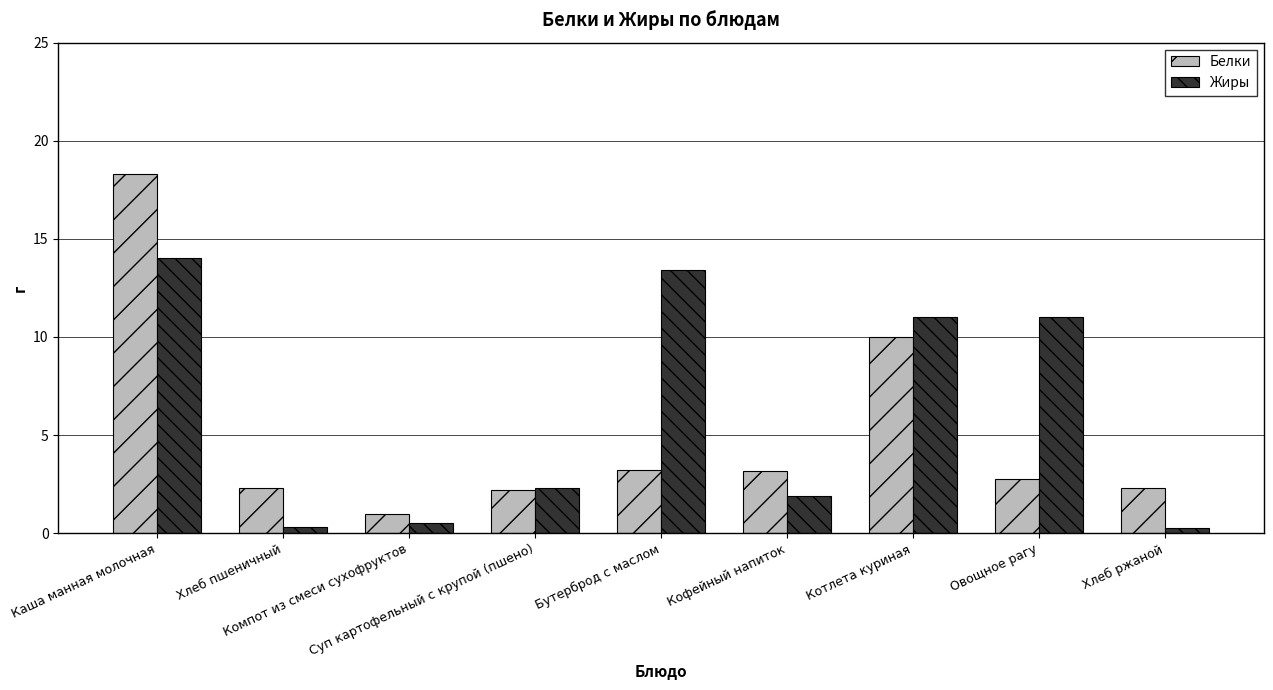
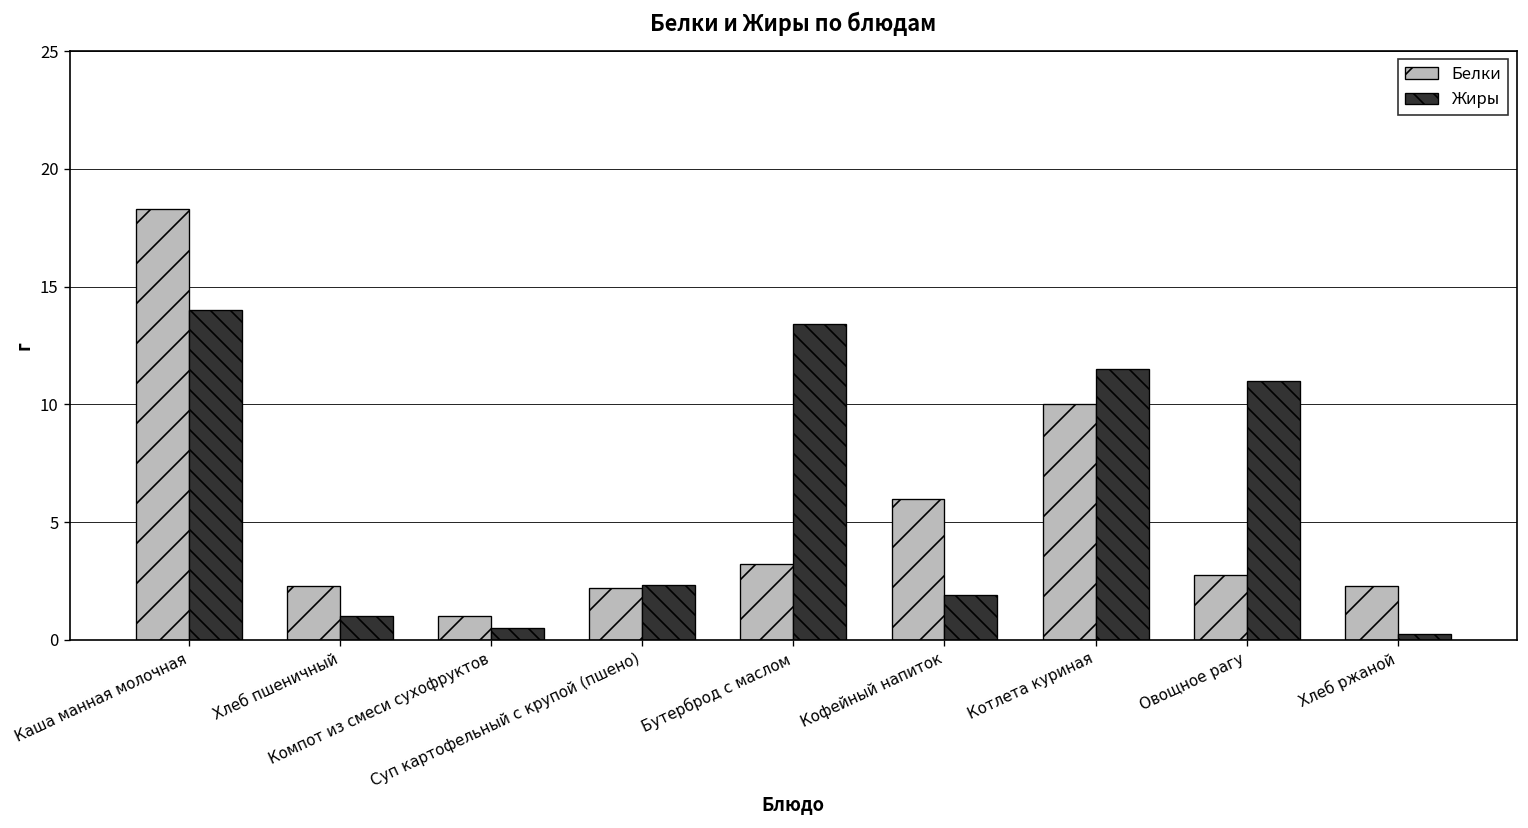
Жиры, Хлеб пшеничный: 0.3 -> 1.0
Белки, Кофейный напиток: 3.2 -> 6.0
Жиры, Котлета куриная: 11.0 -> 11.5
